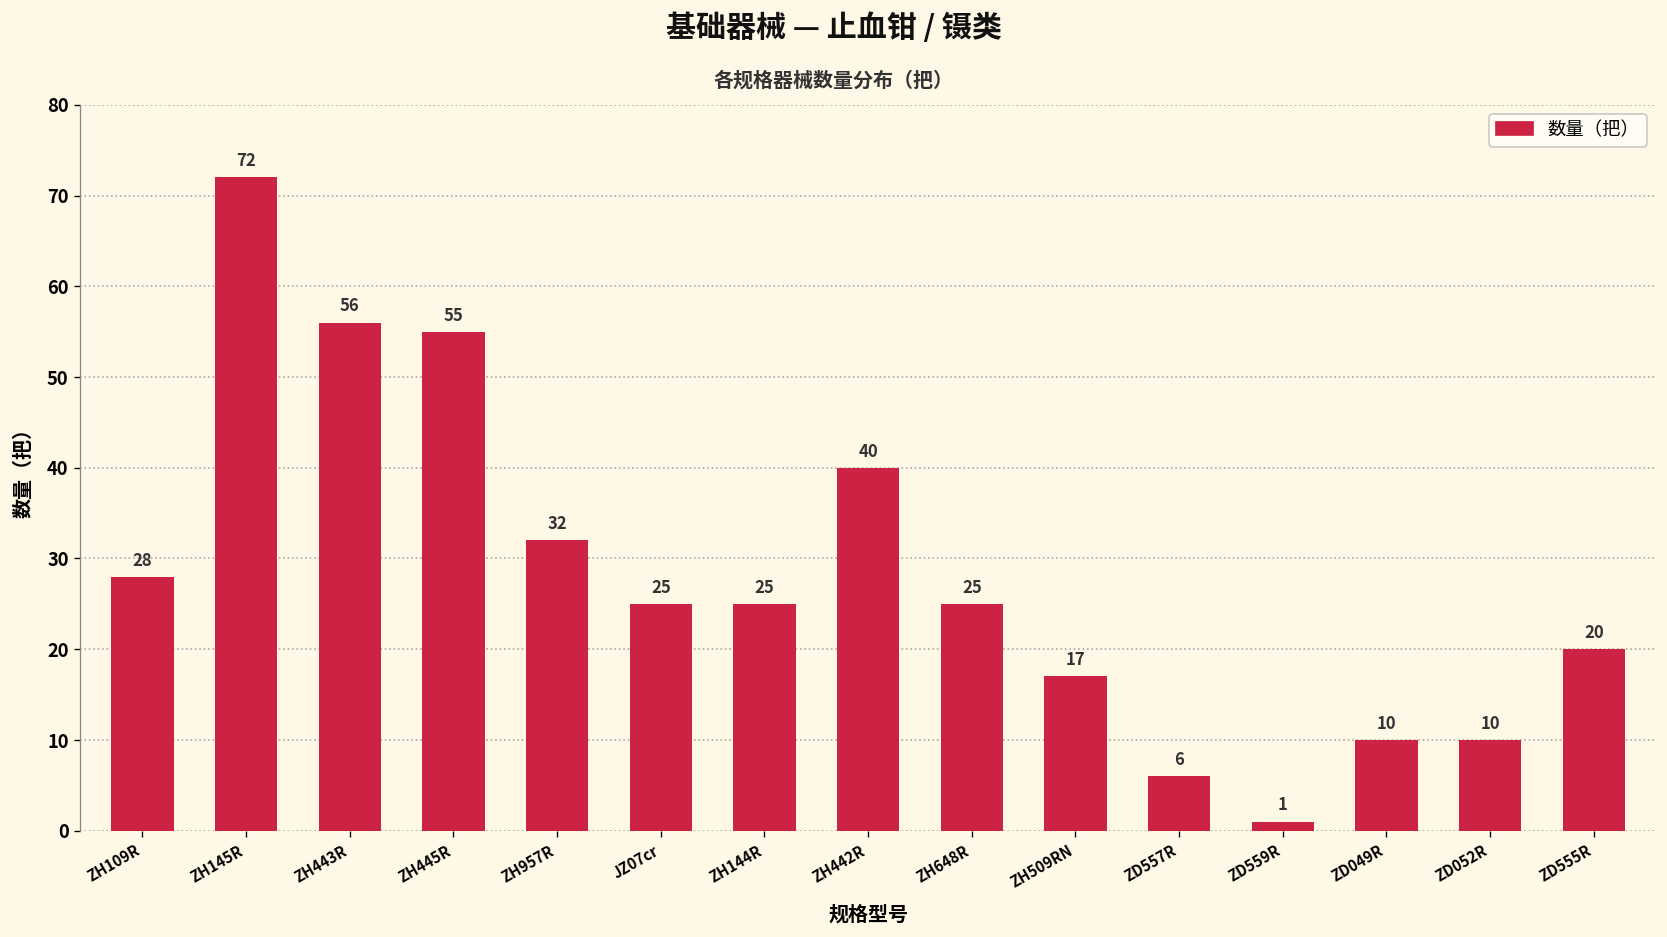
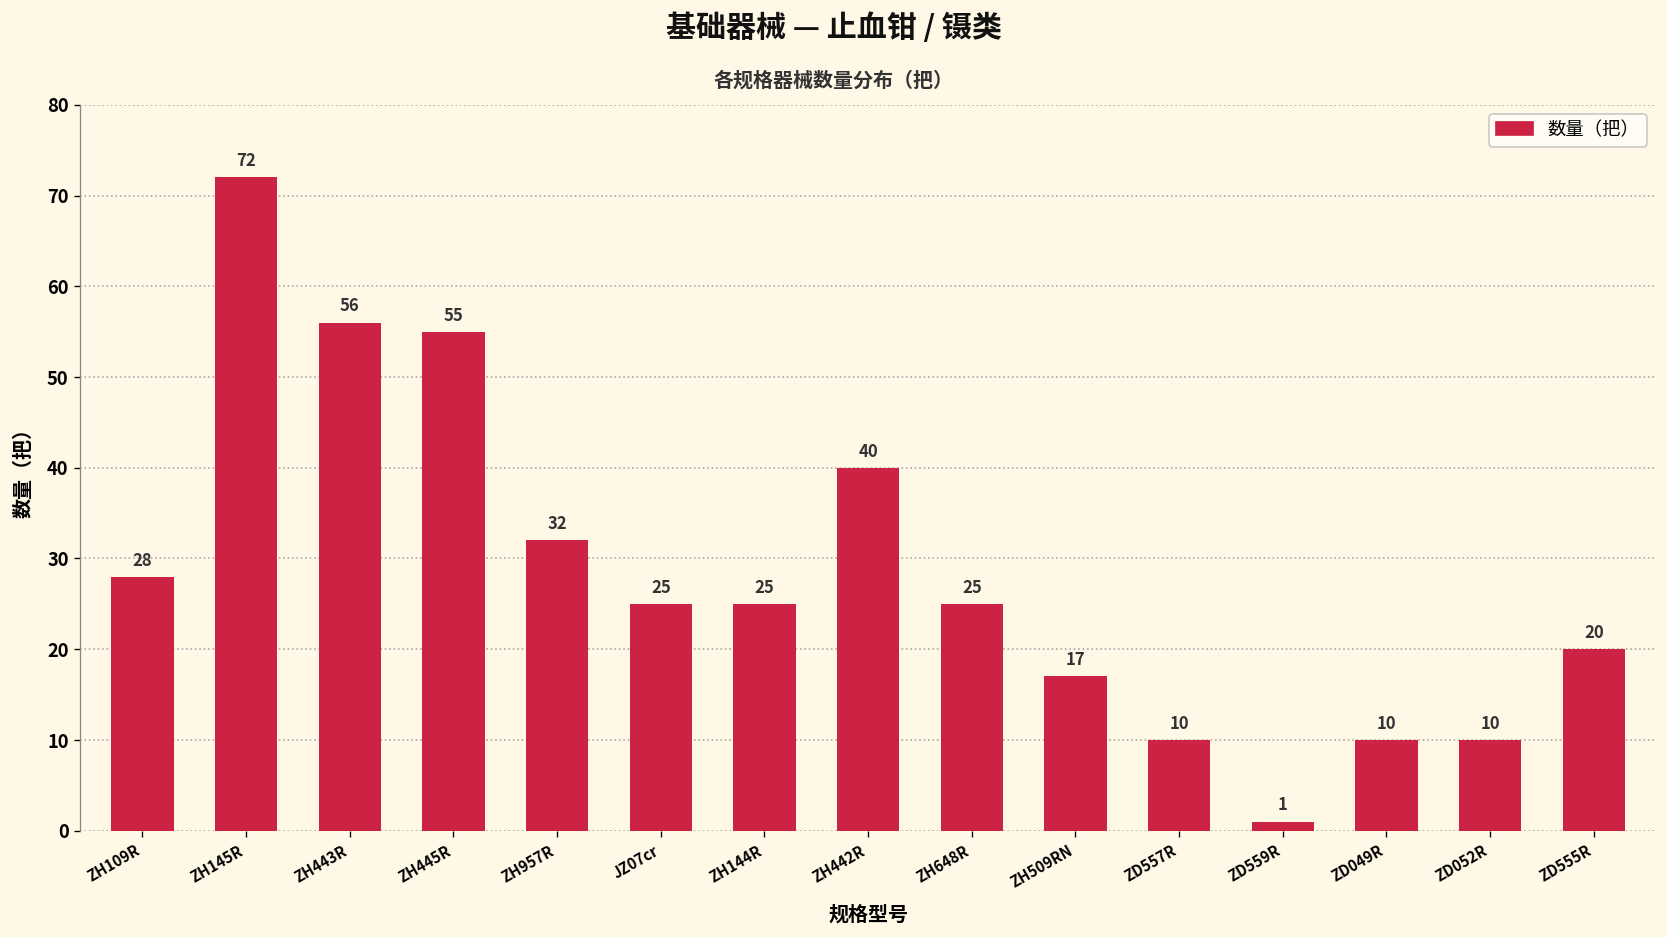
ZD557R: 6 -> 10
